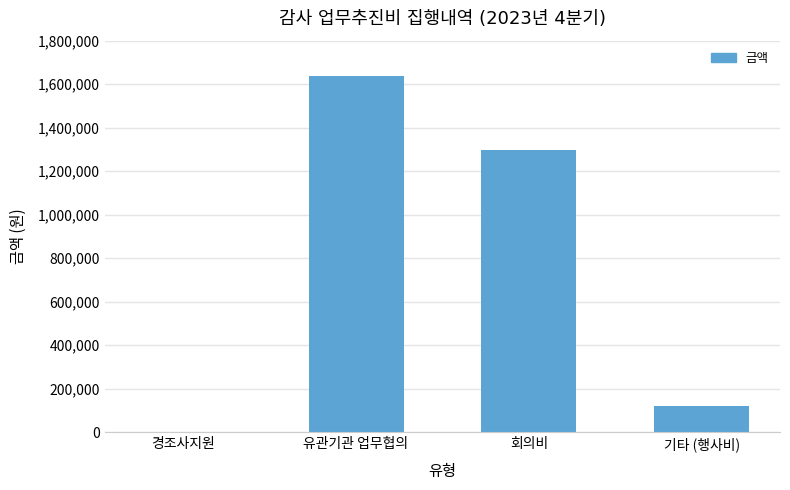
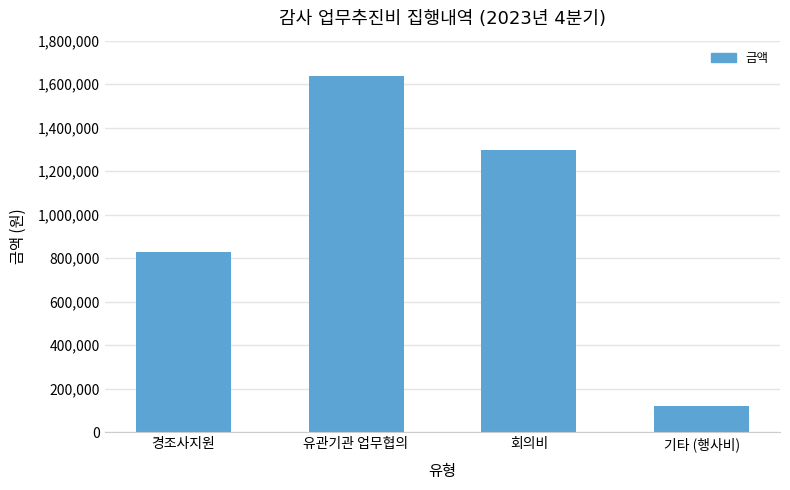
경조사지원: 0 -> 830,000
